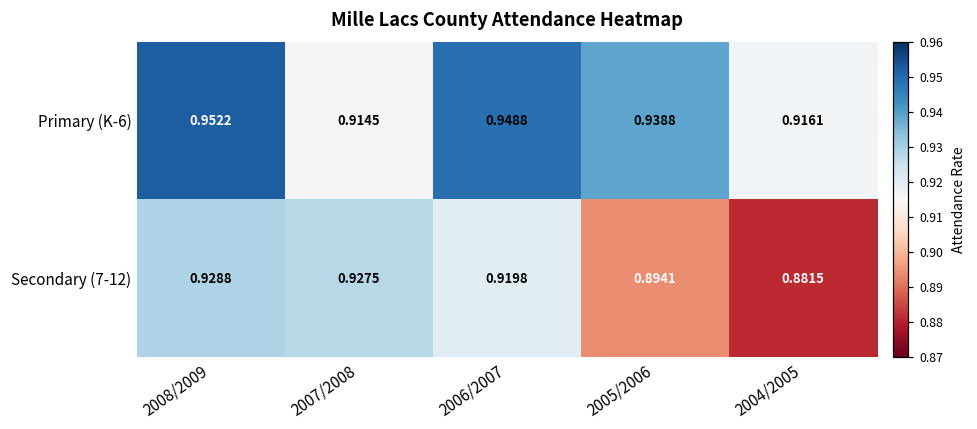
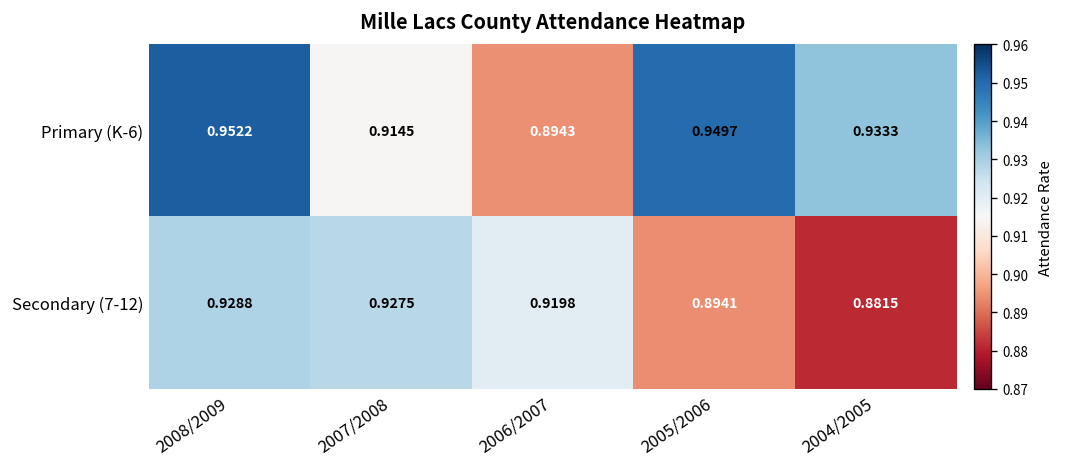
Primary (K-6), 2006/2007: 0.9488 -> 0.8943
Primary (K-6), 2005/2006: 0.9388 -> 0.9497
Primary (K-6), 2004/2005: 0.9161 -> 0.9333
